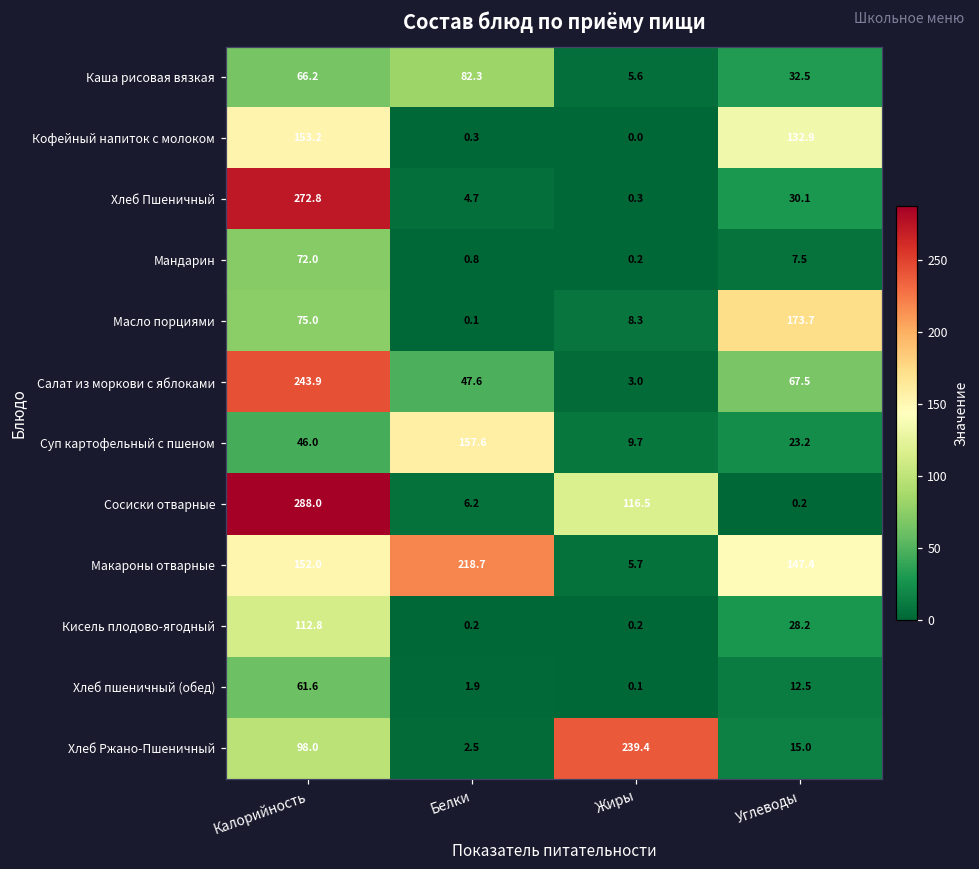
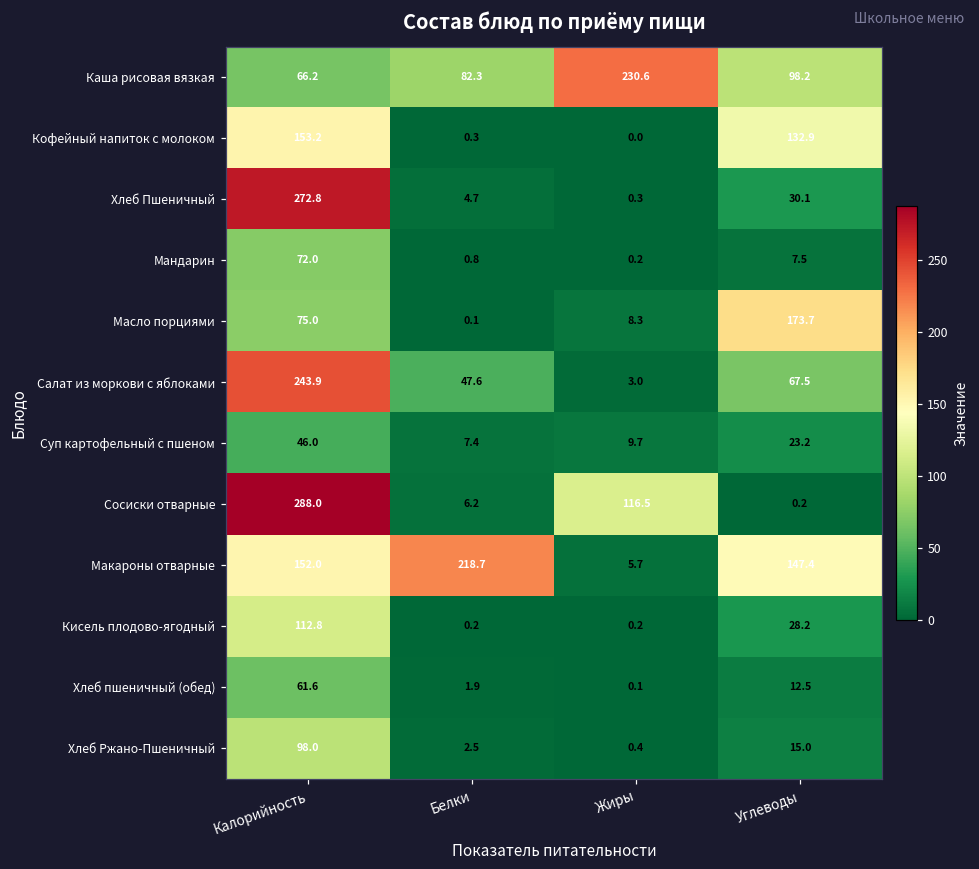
Каша рисовая вязкая, Жиры: 5.6 -> 230.6
Каша рисовая вязкая, Углеводы: 32.5 -> 98.2
Суп картофельный с пшеном, Белки: 157.6 -> 7.4
Хлеб Ржано-Пшеничный, Жиры: 239.4 -> 0.4
